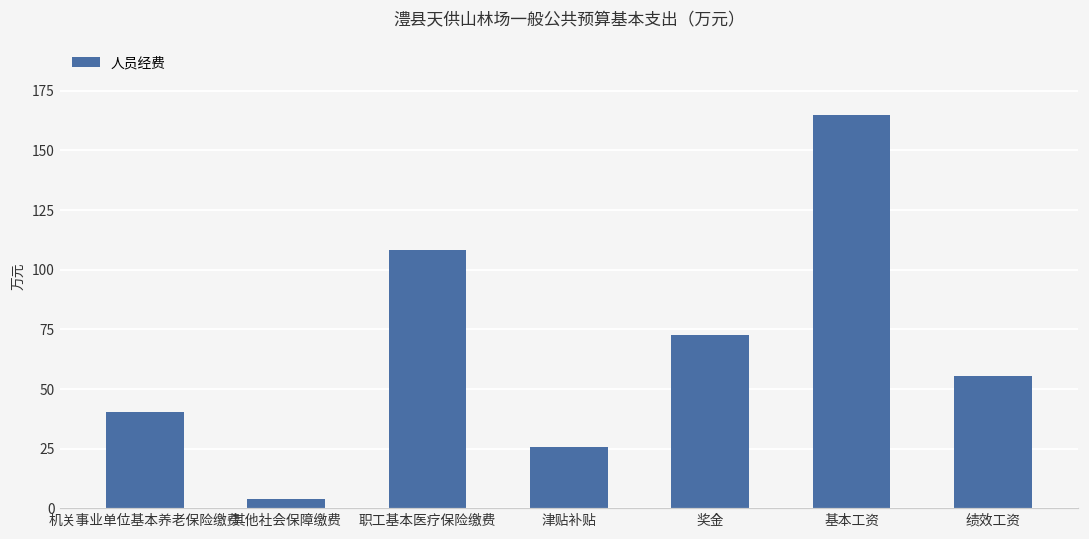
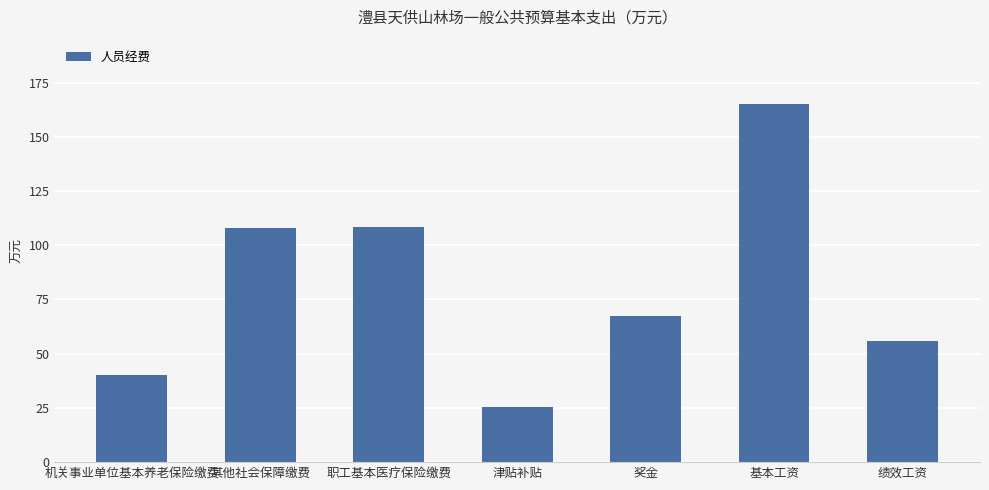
其他社会保障缴费: 4 -> 108
奖金: 73 -> 67
